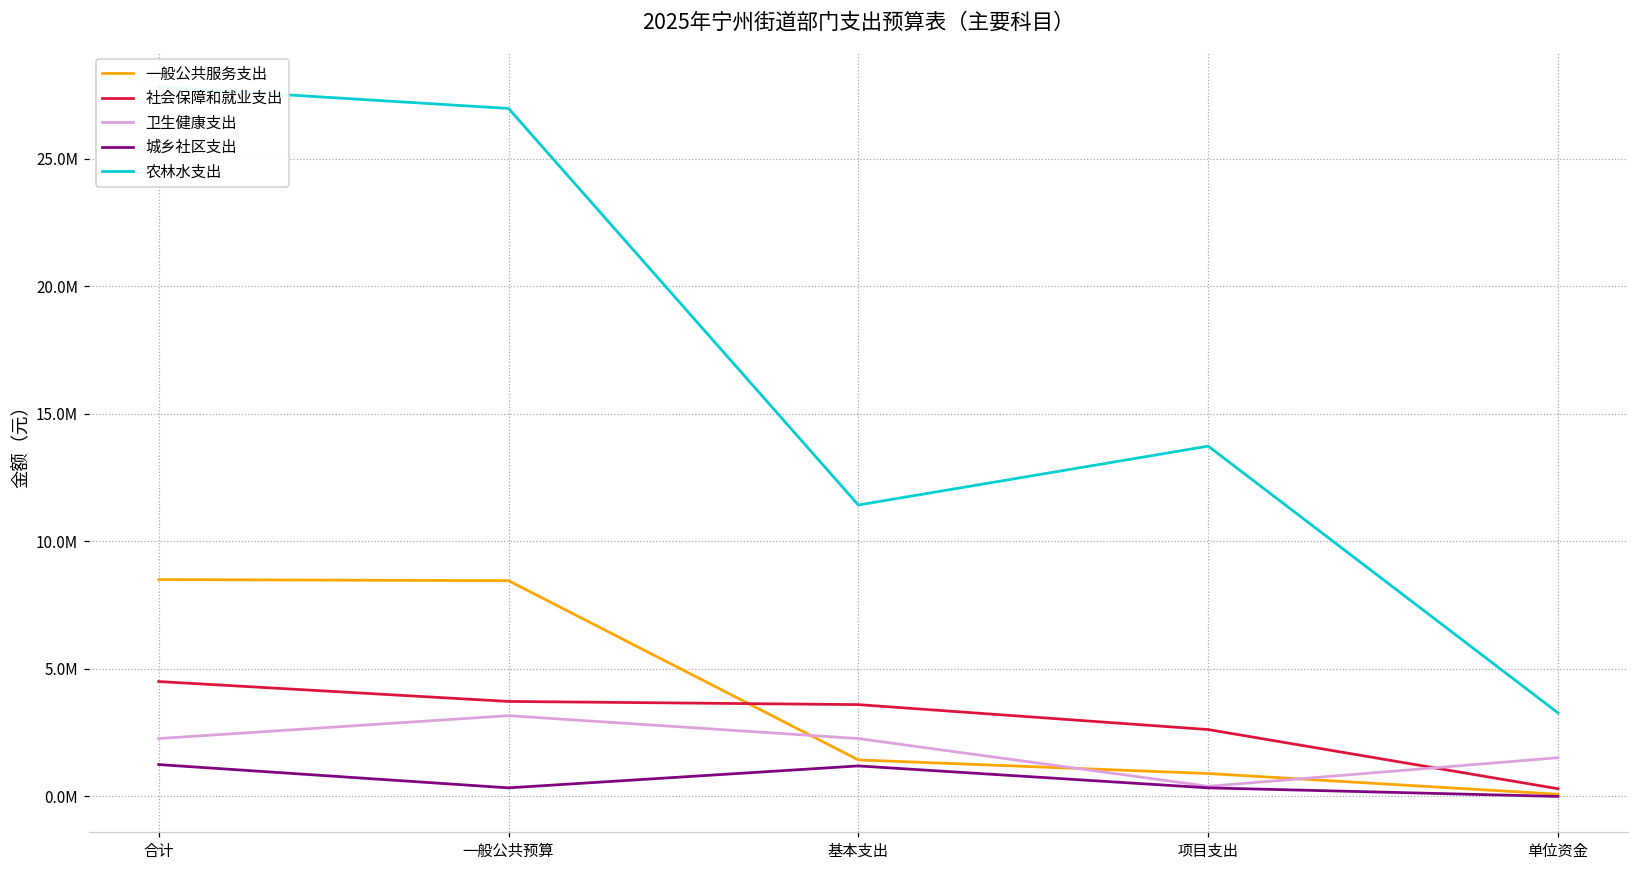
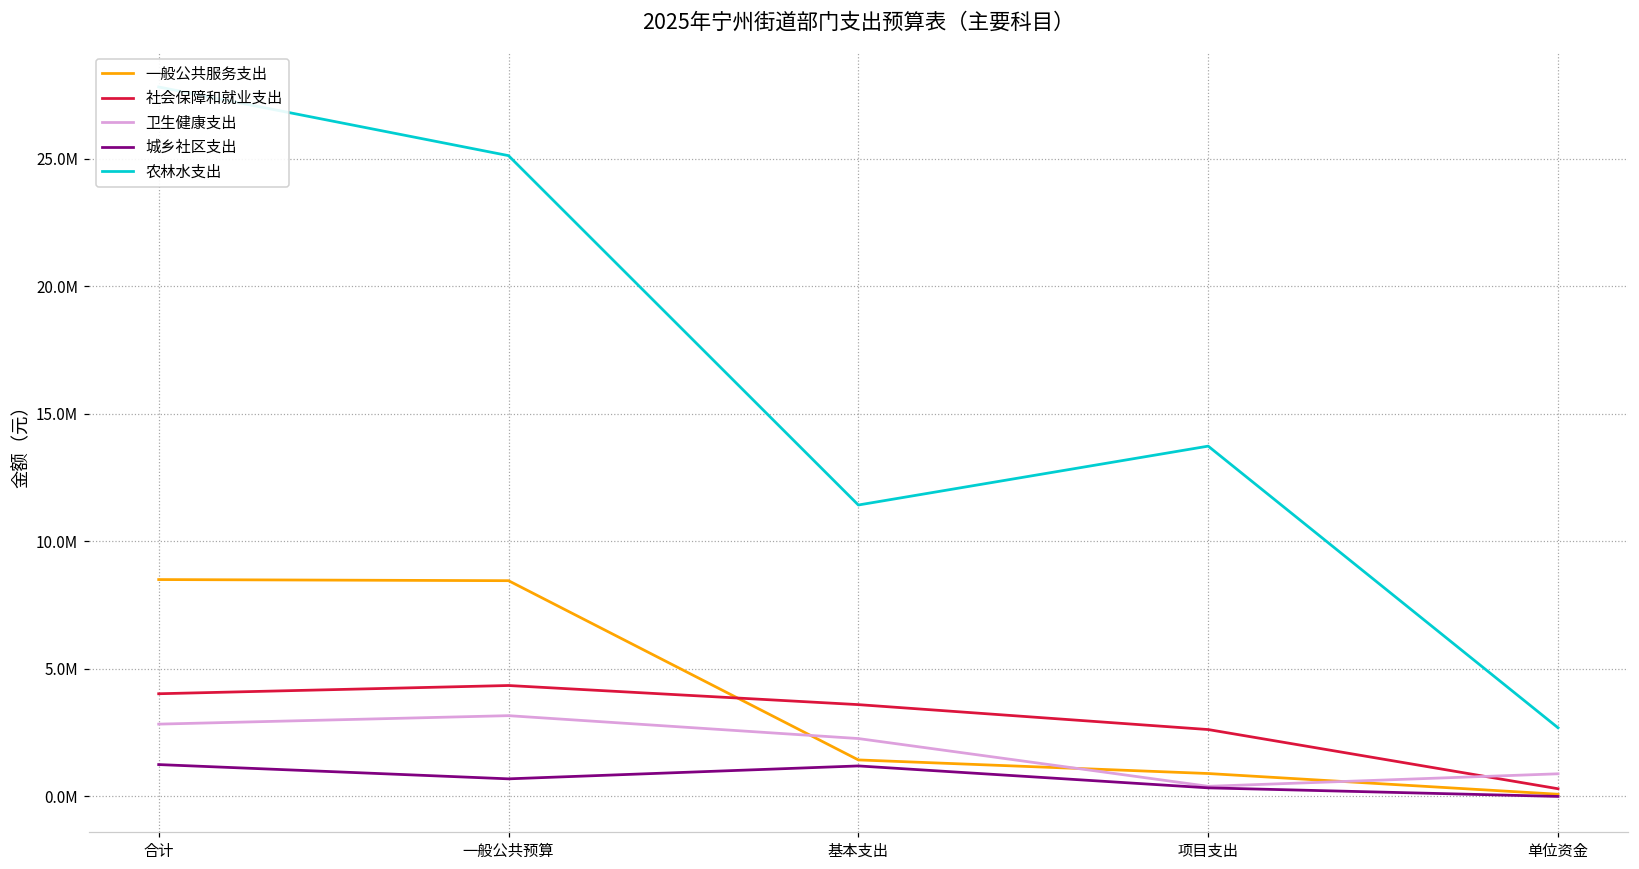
社会保障和就业支出, 合计: 4500000 -> 4000000
卫生健康支出, 合计: 2300000 -> 2800000
社会保障和就业支出, 一般公共预算: 3700000 -> 4300000
城乡社区支出, 一般公共预算: 300000 -> 700000
农林水支出, 一般公共预算: 27000000 -> 25100000
卫生健康支出, 单位资金: 1500000 -> 900000
农林水支出, 单位资金: 3300000 -> 2700000
